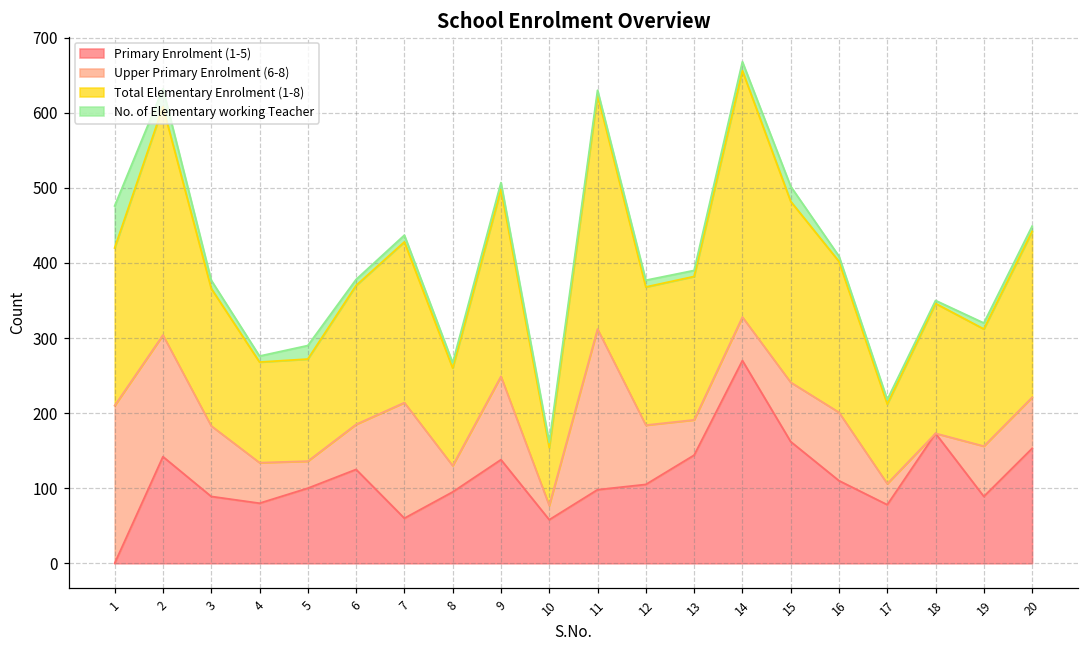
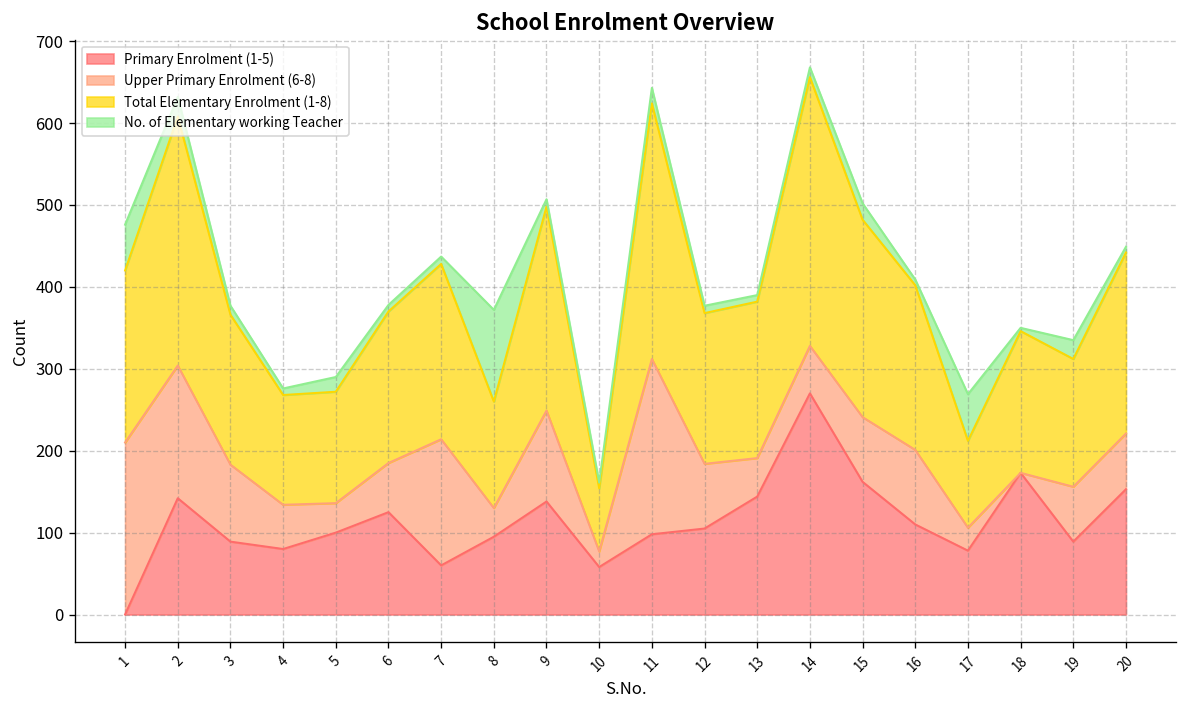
No. of Elementary working Teacher, 8: 10 -> 110
No. of Elementary working Teacher, 11: 10 -> 20
No. of Elementary working Teacher, 17: 10 -> 60
No. of Elementary working Teacher, 19: 10 -> 20
